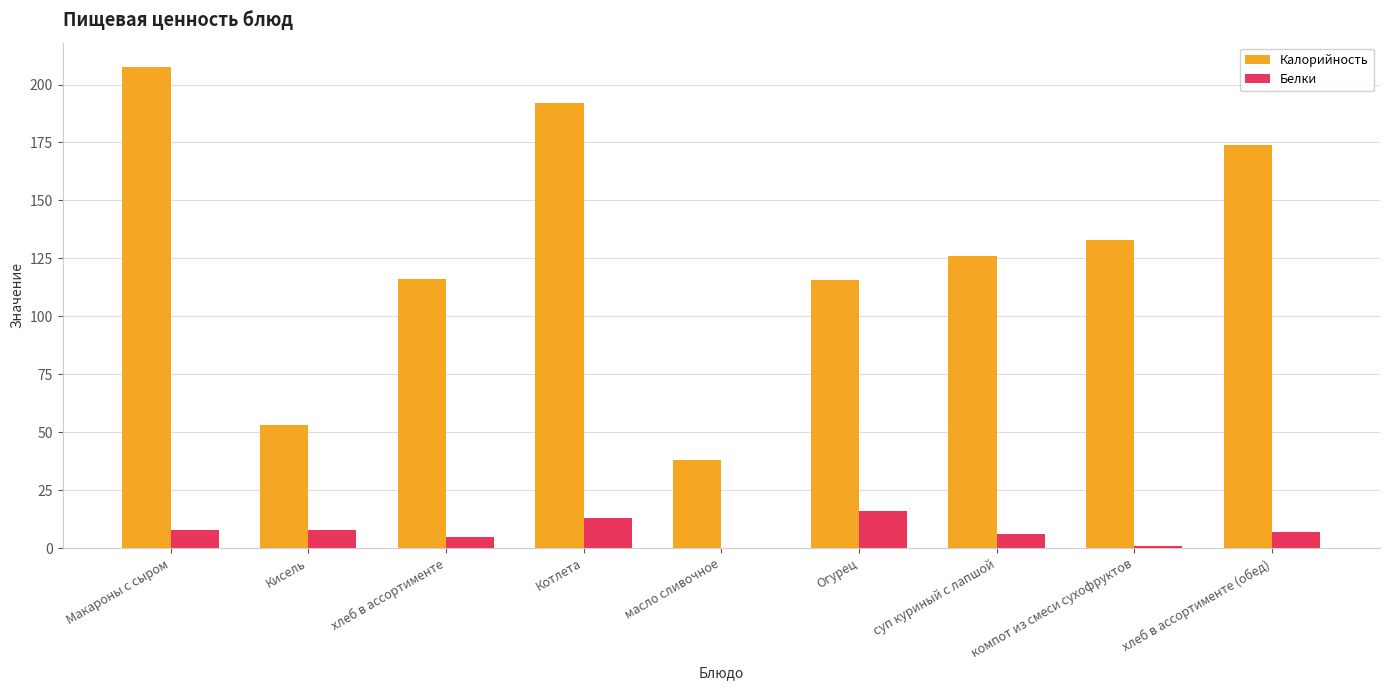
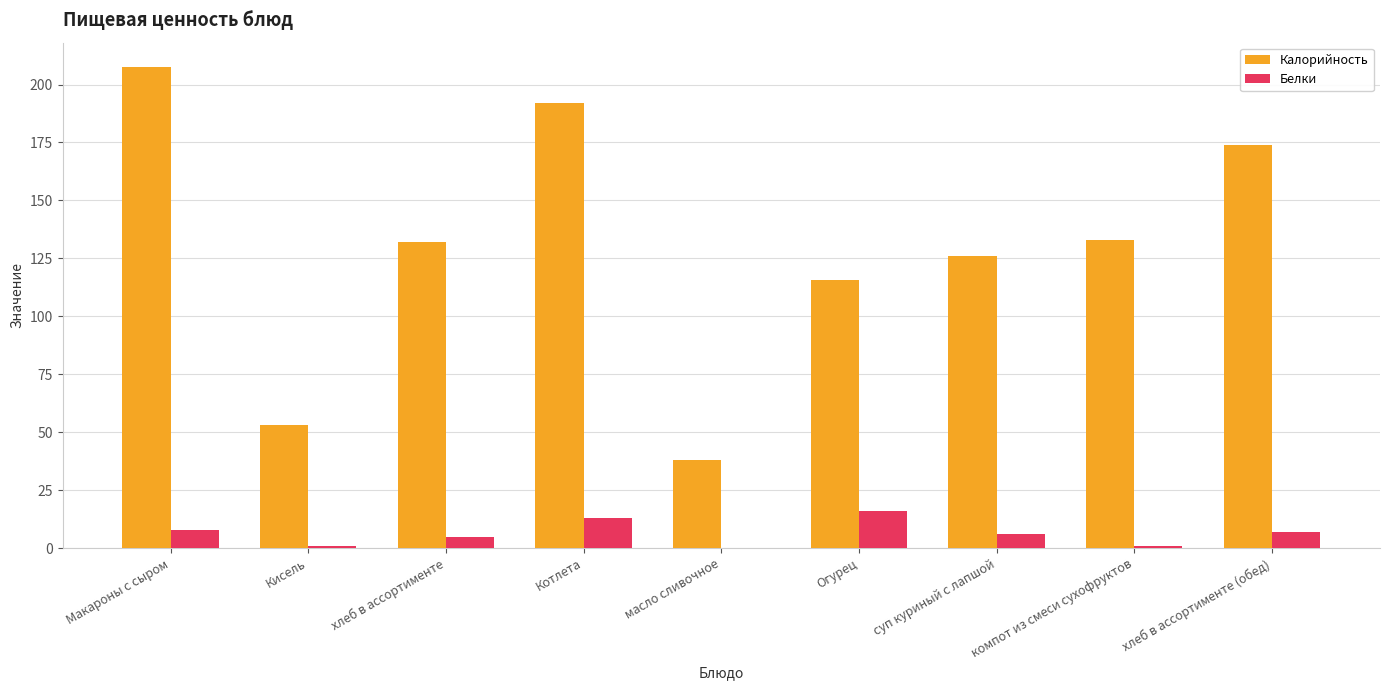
Белки, Кисель: 8 -> 1
Калорийность, хлеб в ассортименте: 116 -> 132
